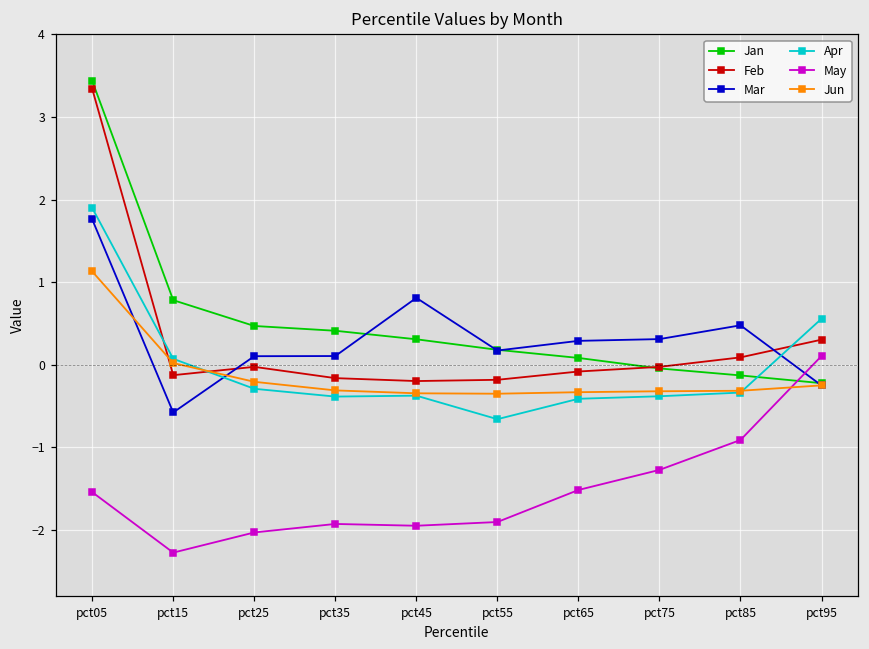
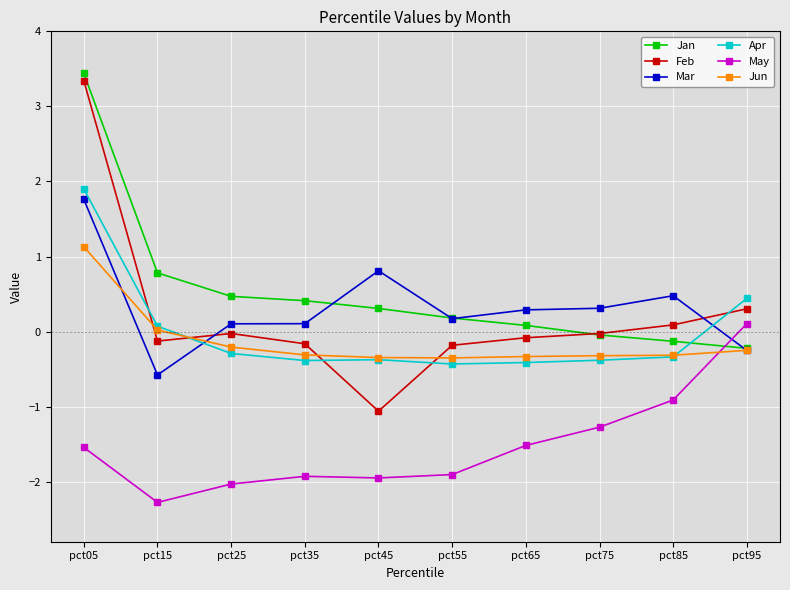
Feb, pct45: -0.2 -> -1.1
Apr, pct55: -0.7 -> -0.4
Apr, pct95: 0.6 -> 0.4
